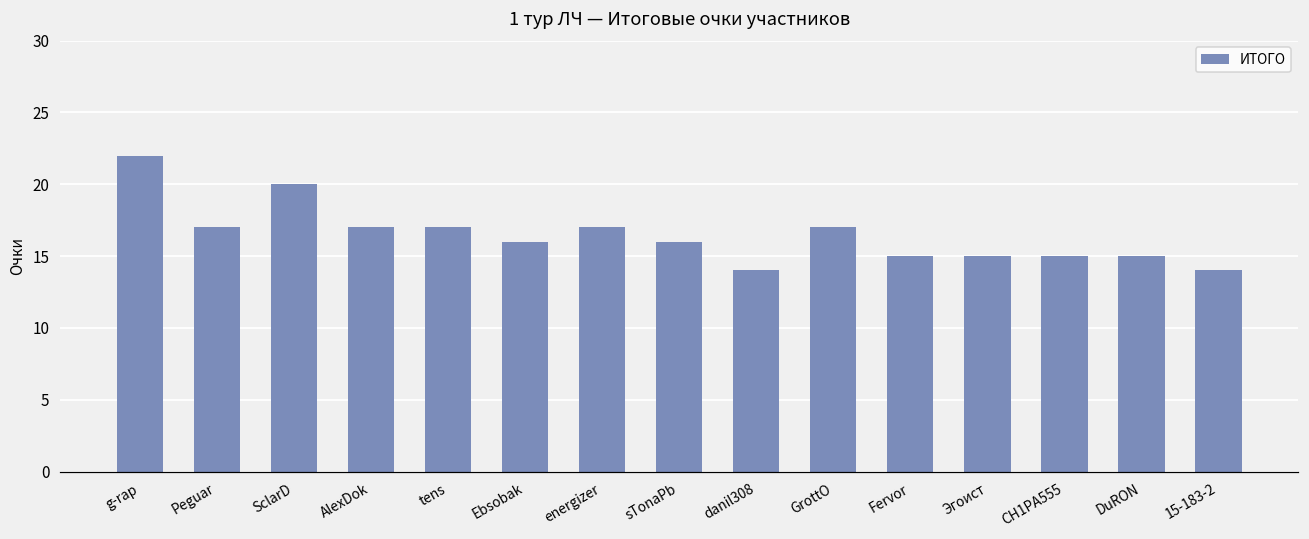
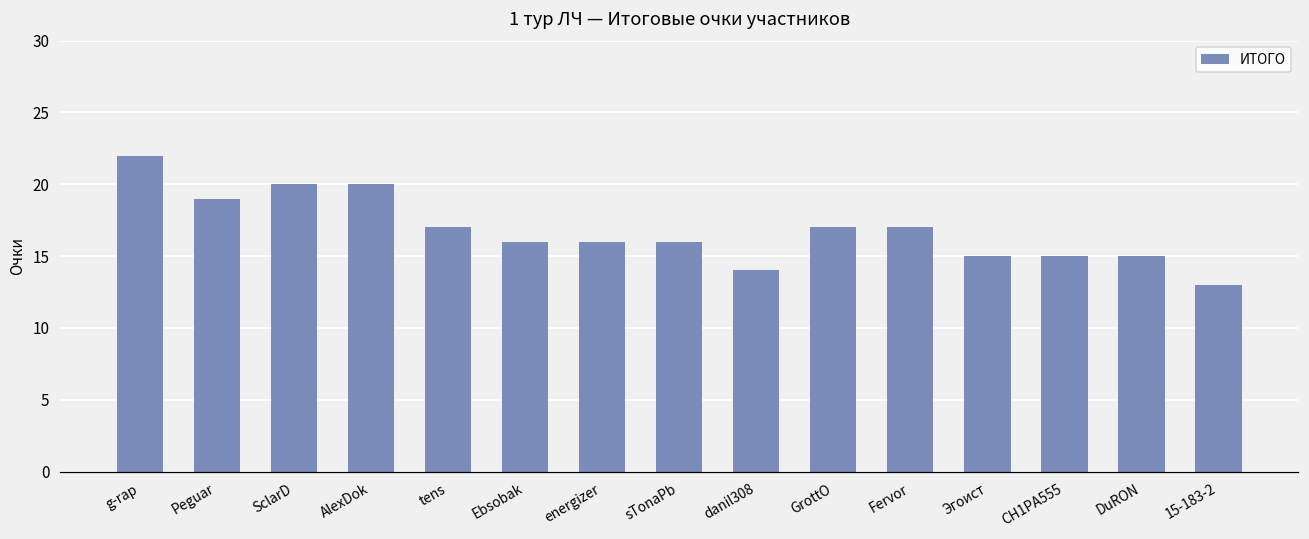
Peguar: 17 -> 19
AlexDok: 17 -> 20
energizer: 17 -> 16
Fervor: 15 -> 17
15-183-2: 14 -> 13
